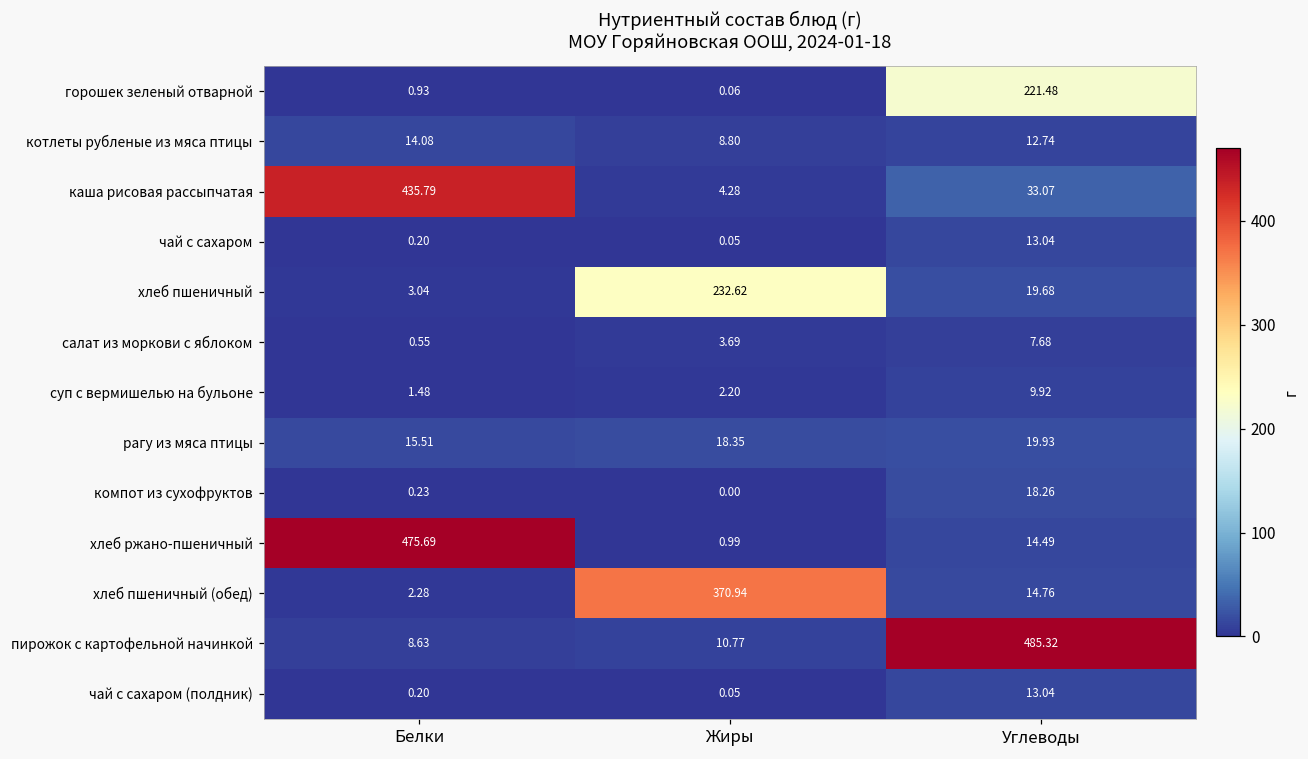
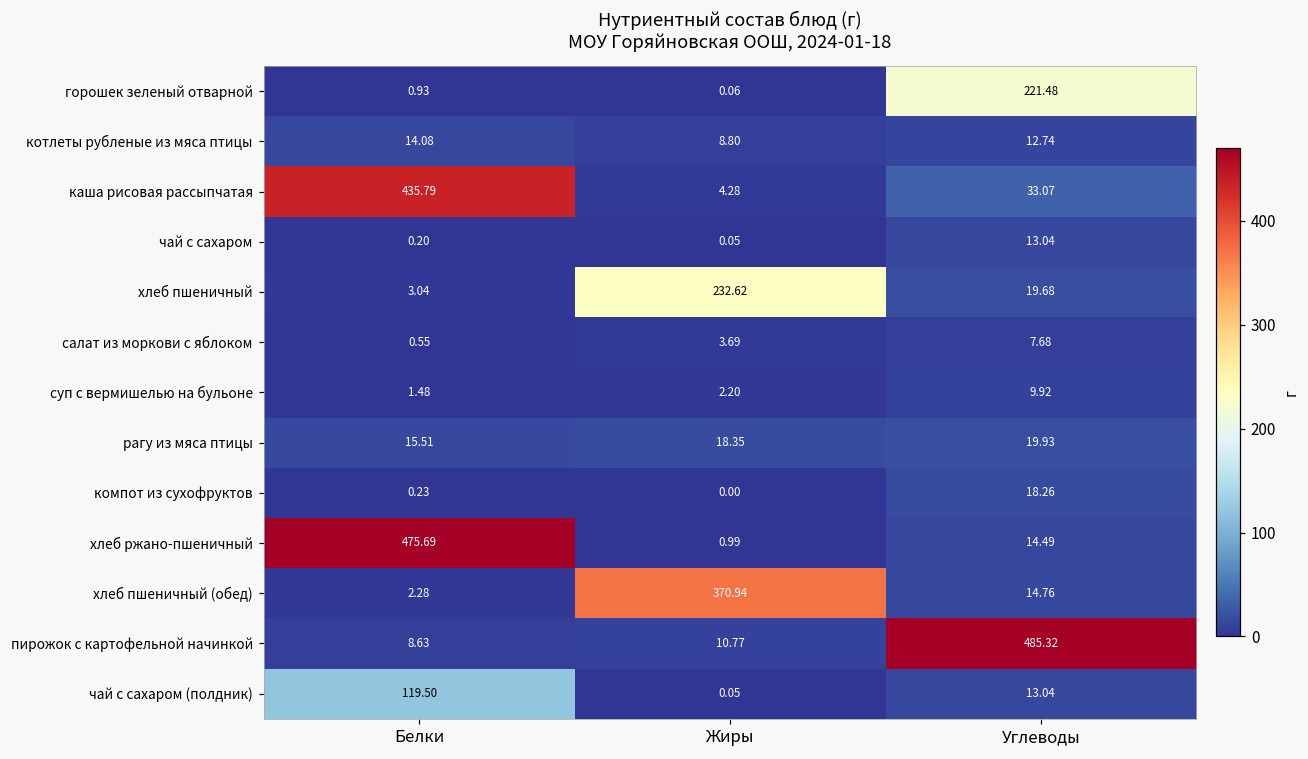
чай с сахаром (полдник), Белки: 0.20 -> 119.50
